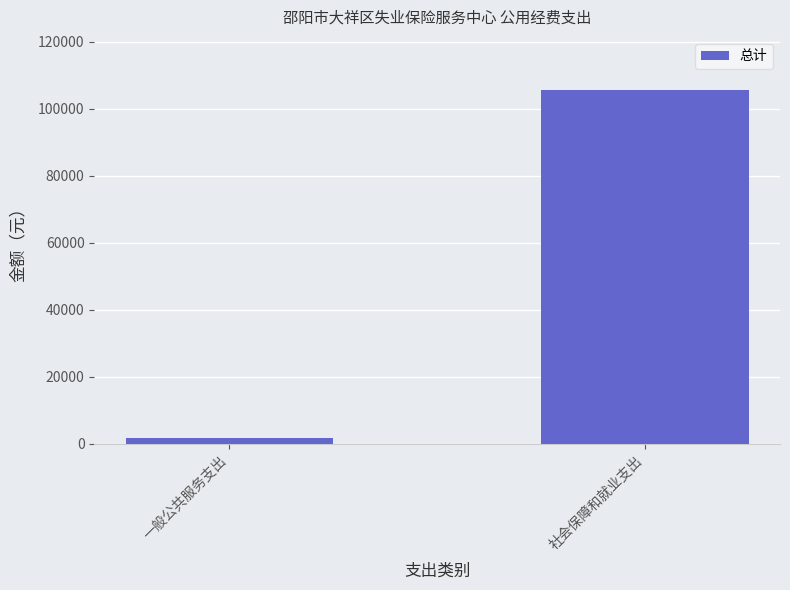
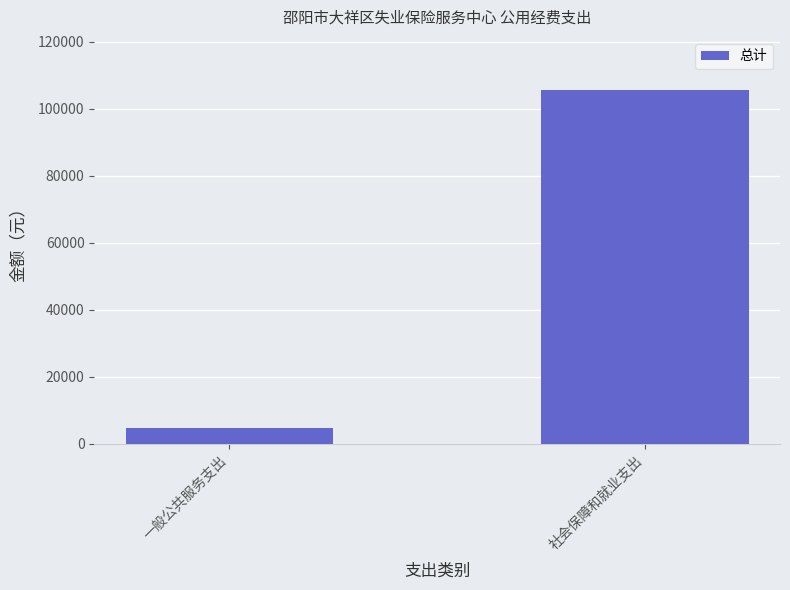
一般公共服务支出: 2000 -> 5000
